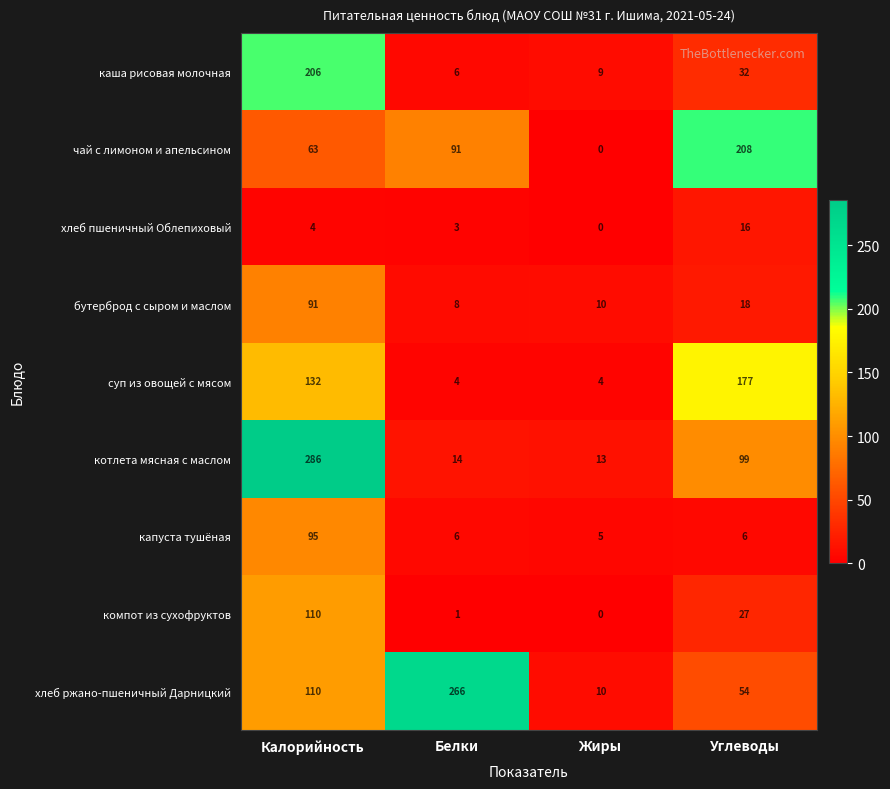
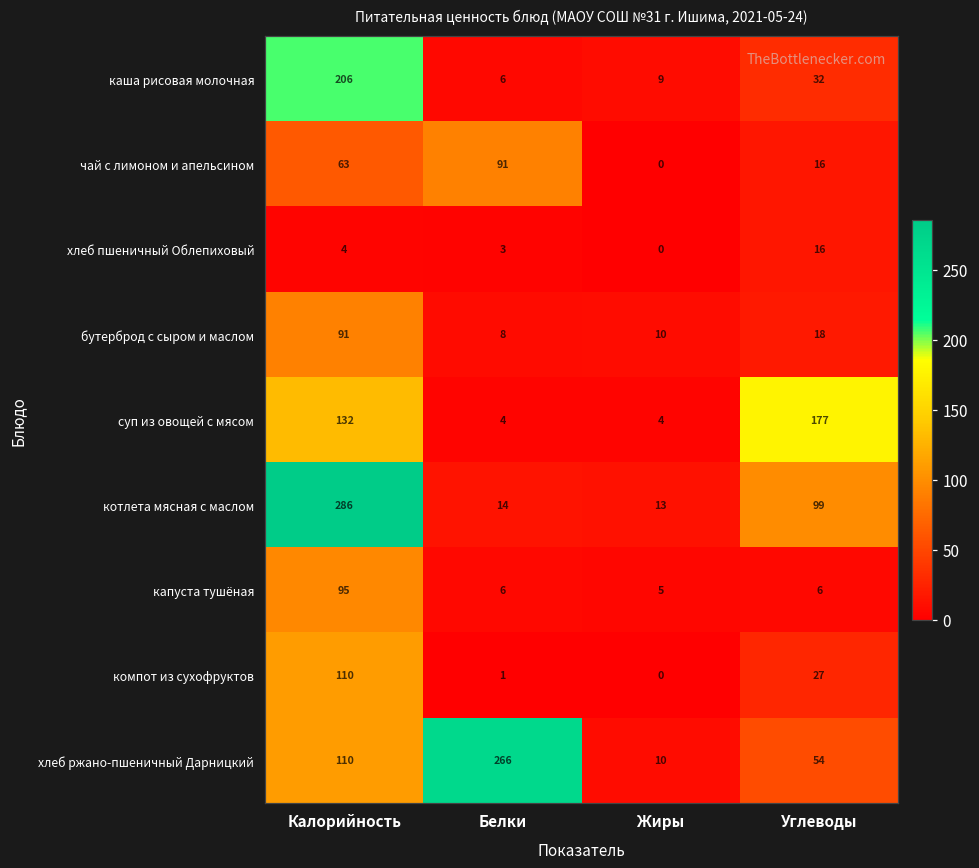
чай с лимоном и апельсином, Углеводы: 208 -> 16
